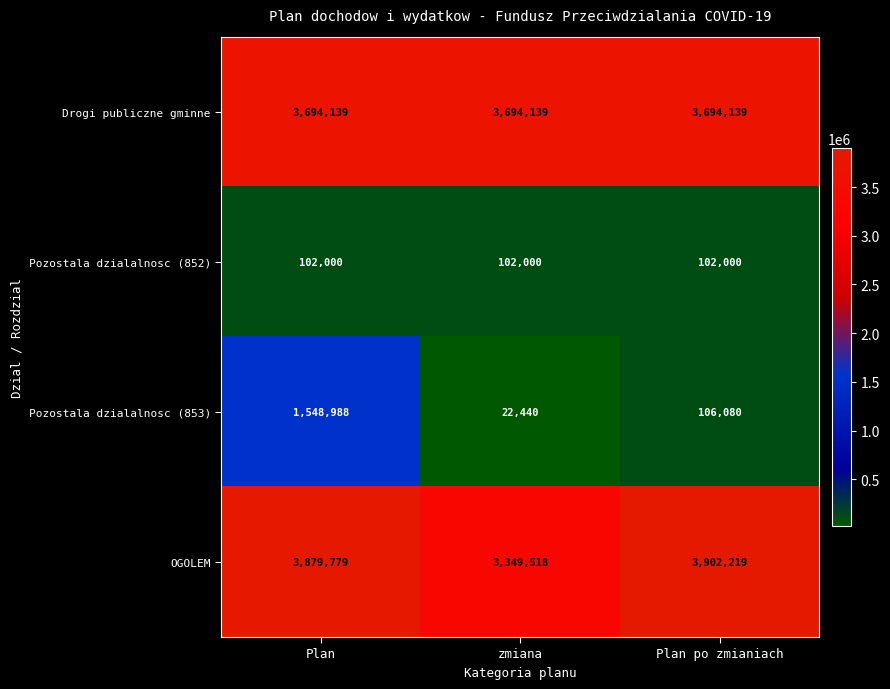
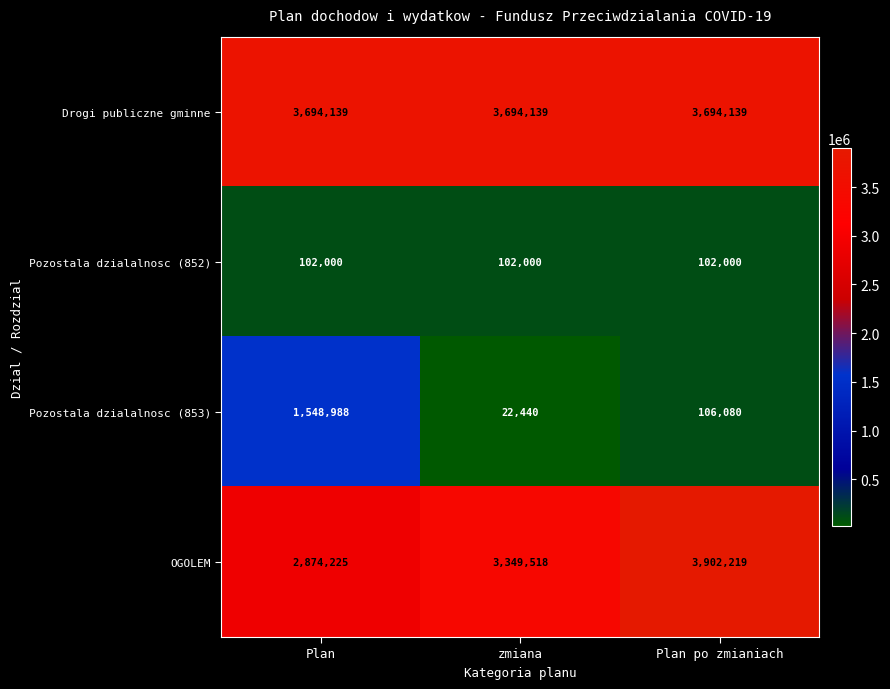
OGOLEM, Plan: 3,879,779 -> 2,874,225
